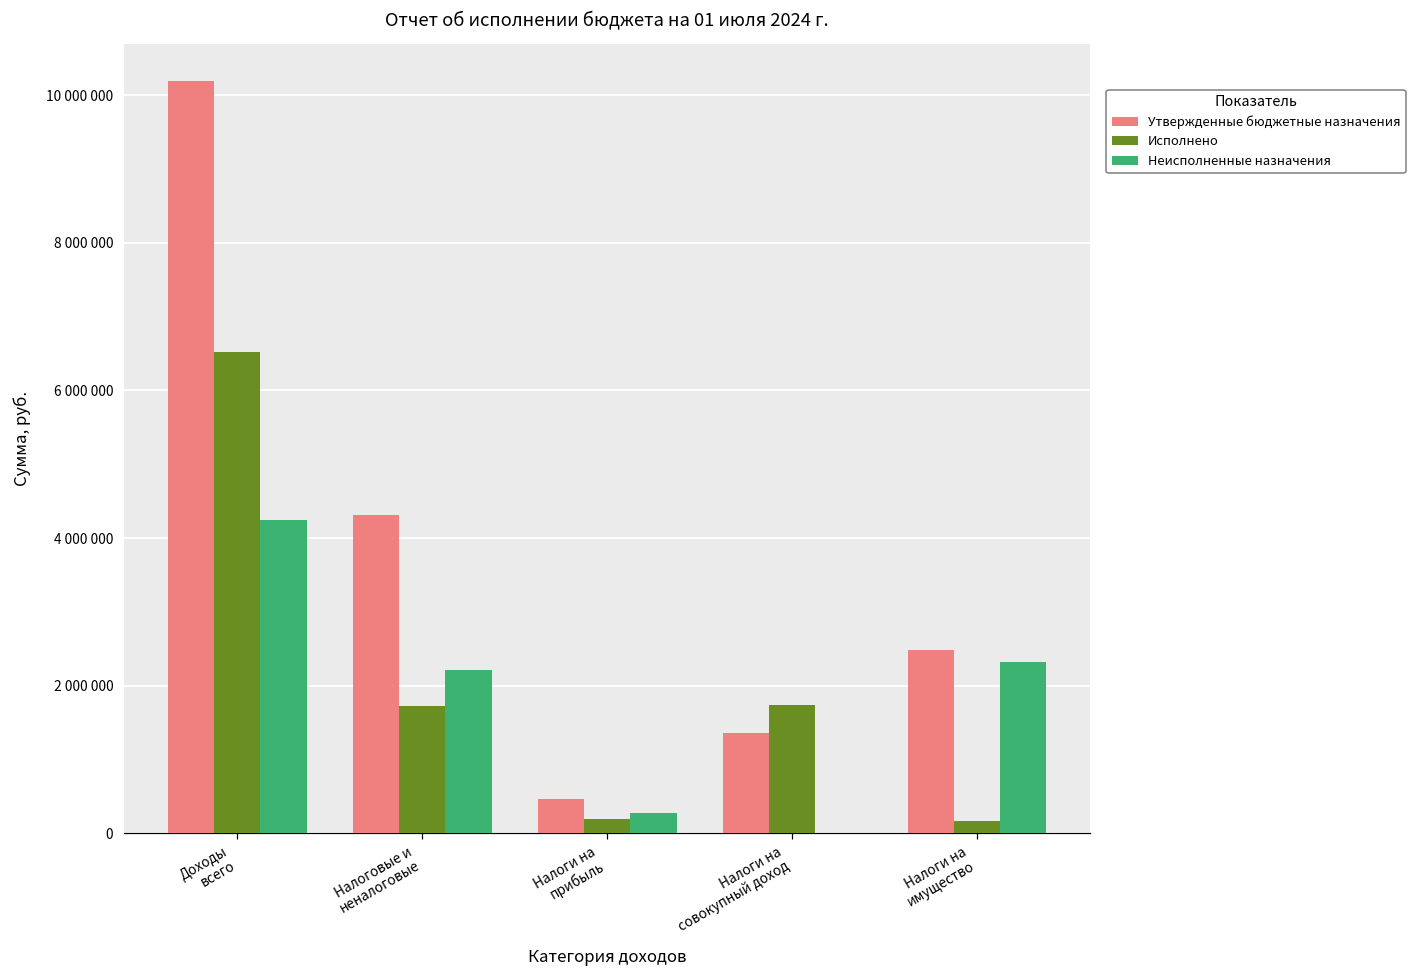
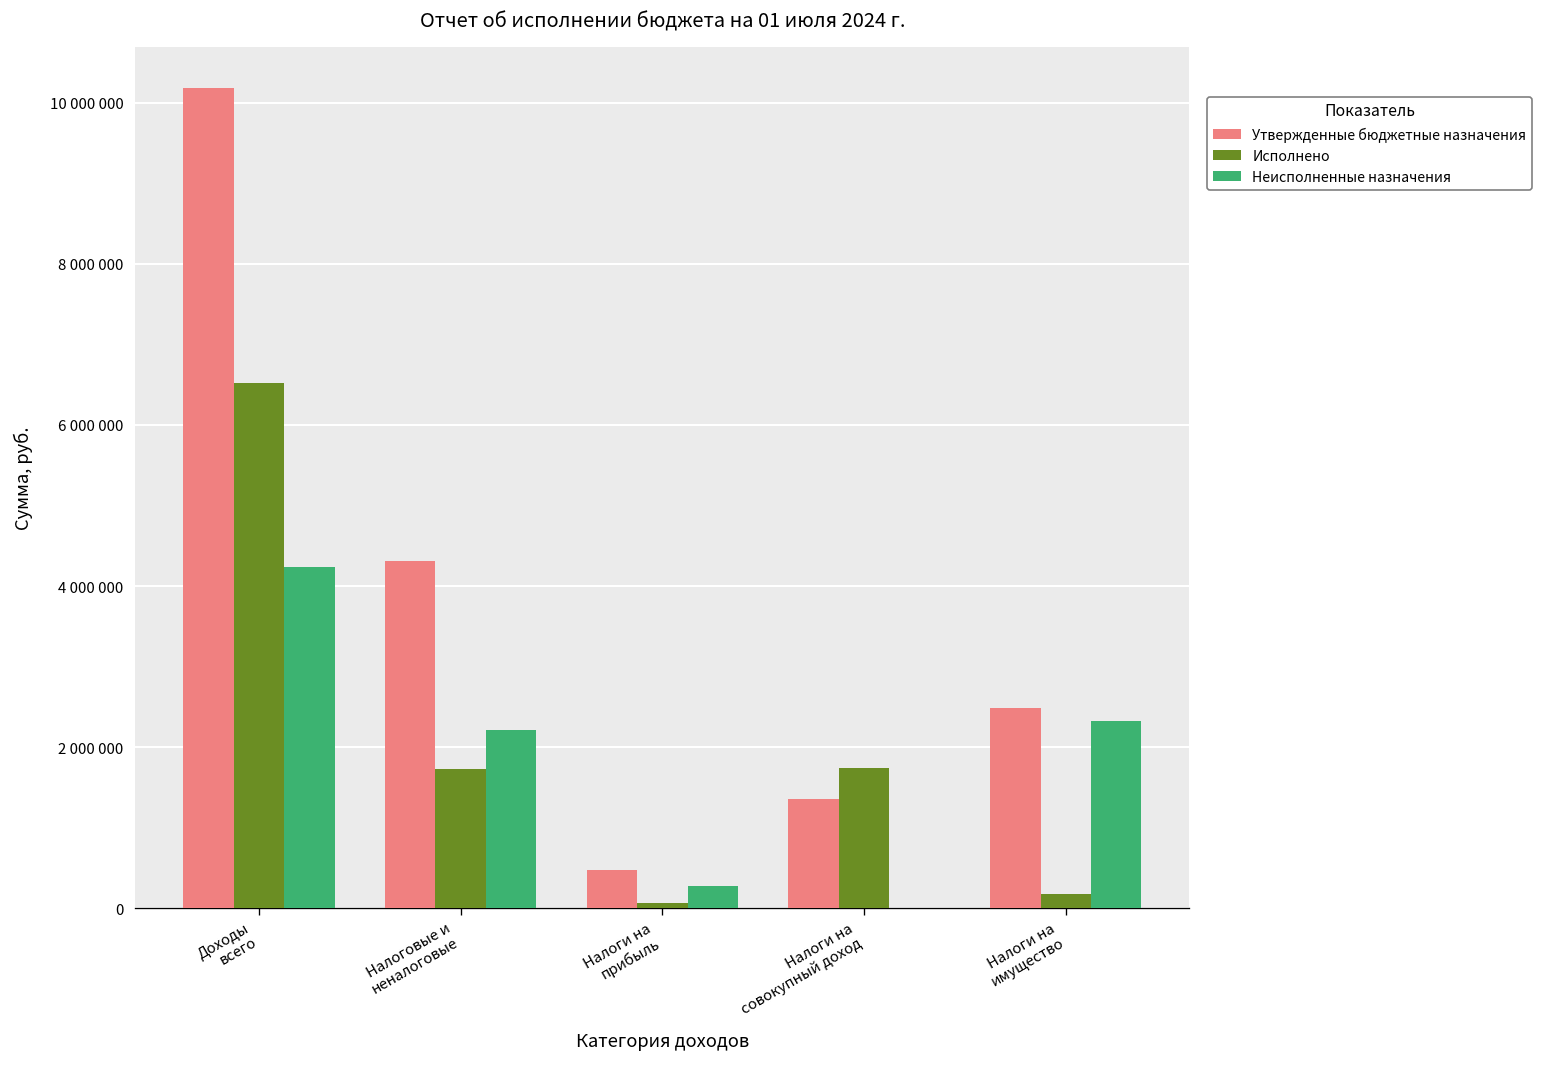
Исполнено, Налоги на прибыль: 200000 -> 100000
